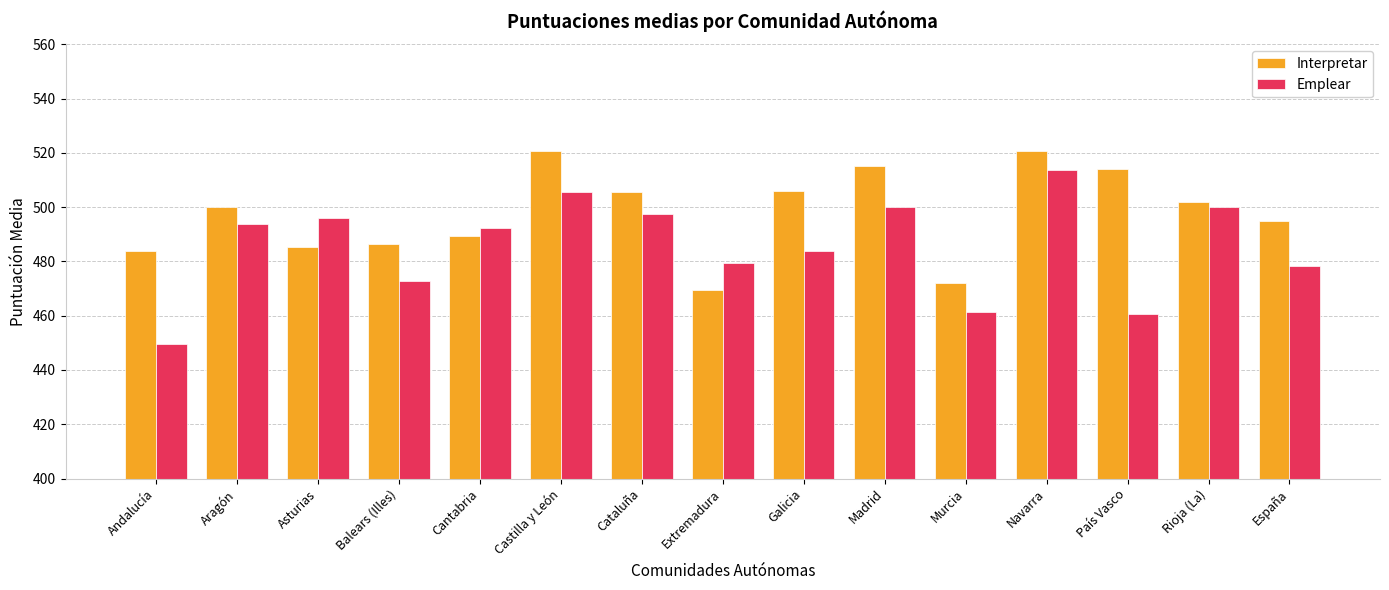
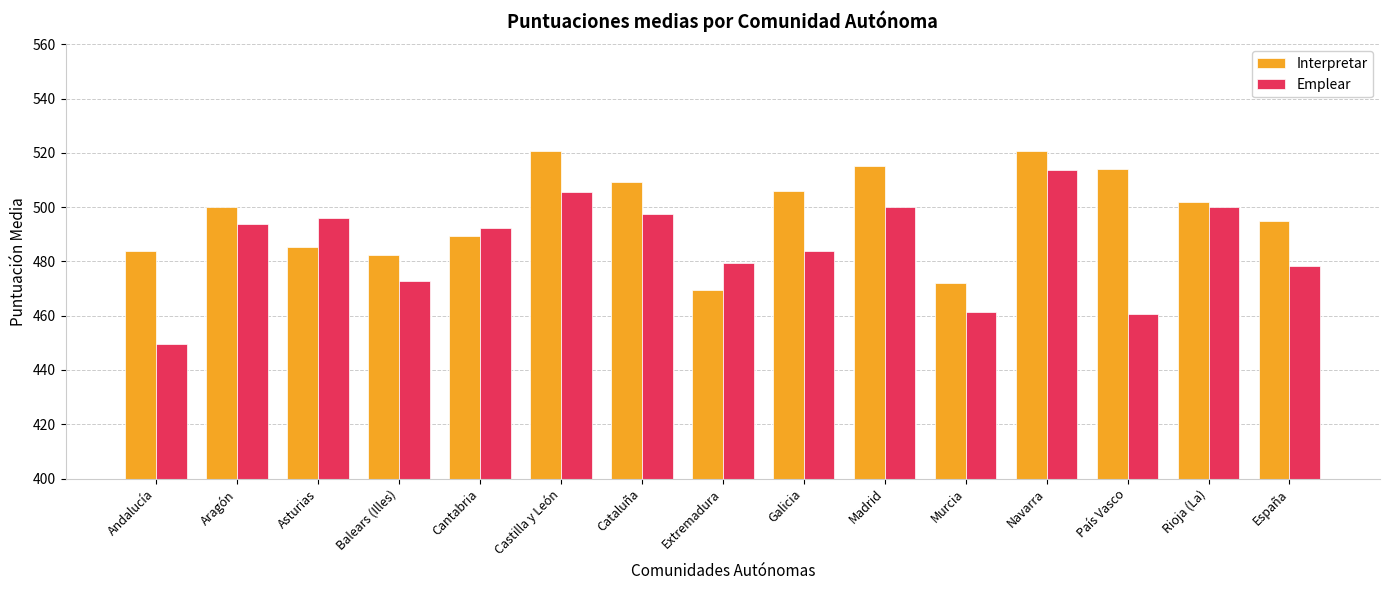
Interpretar, Balears (Illes): 486 -> 482
Interpretar, Cataluña: 506 -> 509
